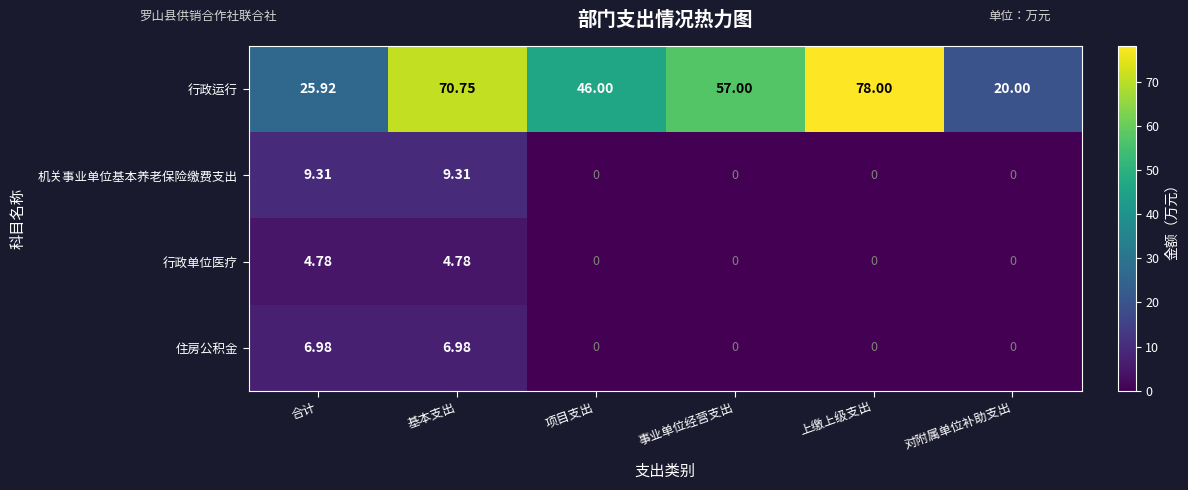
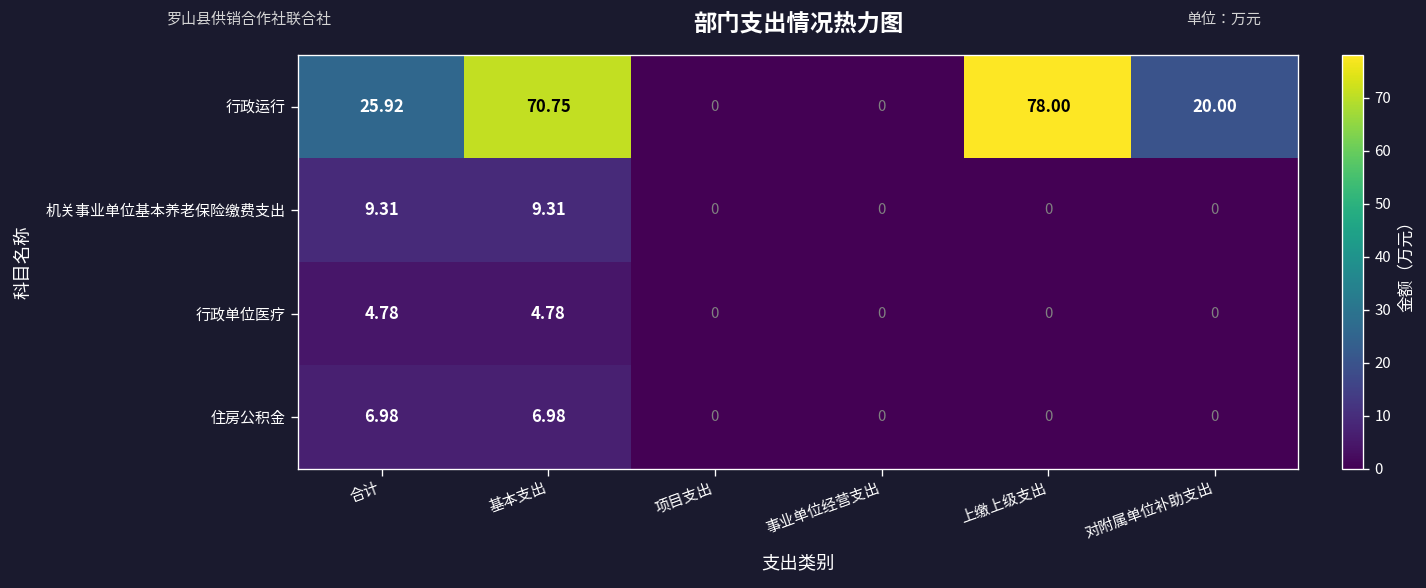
行政运行, 项目支出: 46.00 -> 0
行政运行, 事业单位经营支出: 57.00 -> 0
